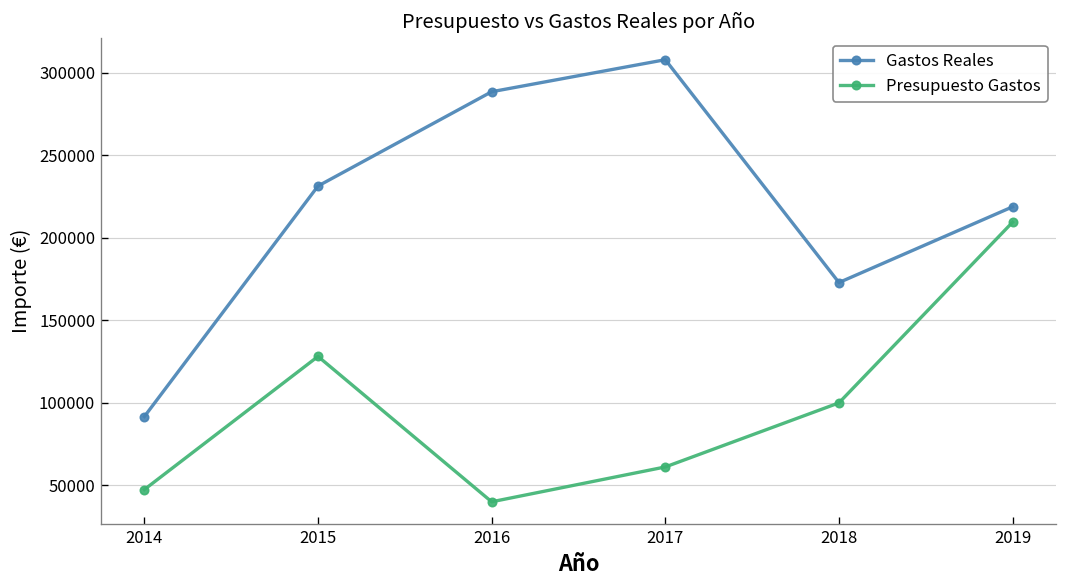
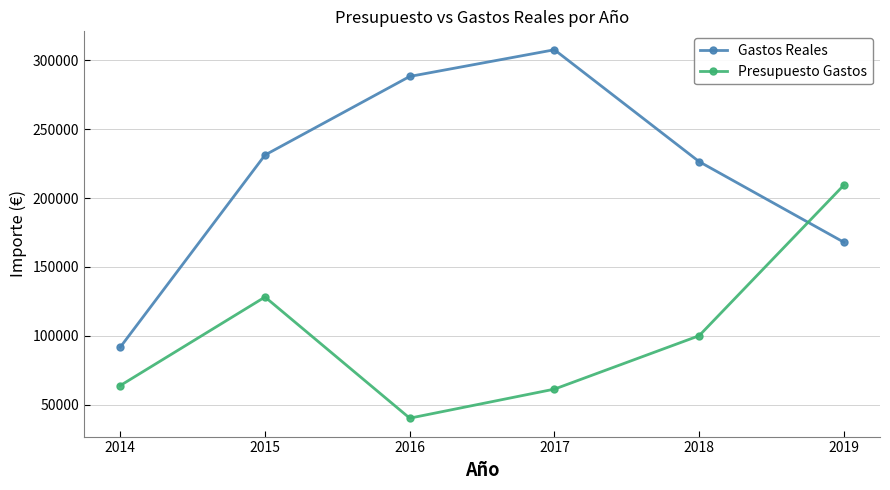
Presupuesto Gastos, 2014: 48000 -> 64000
Gastos Reales, 2018: 173000 -> 226000
Gastos Reales, 2019: 219000 -> 168000
